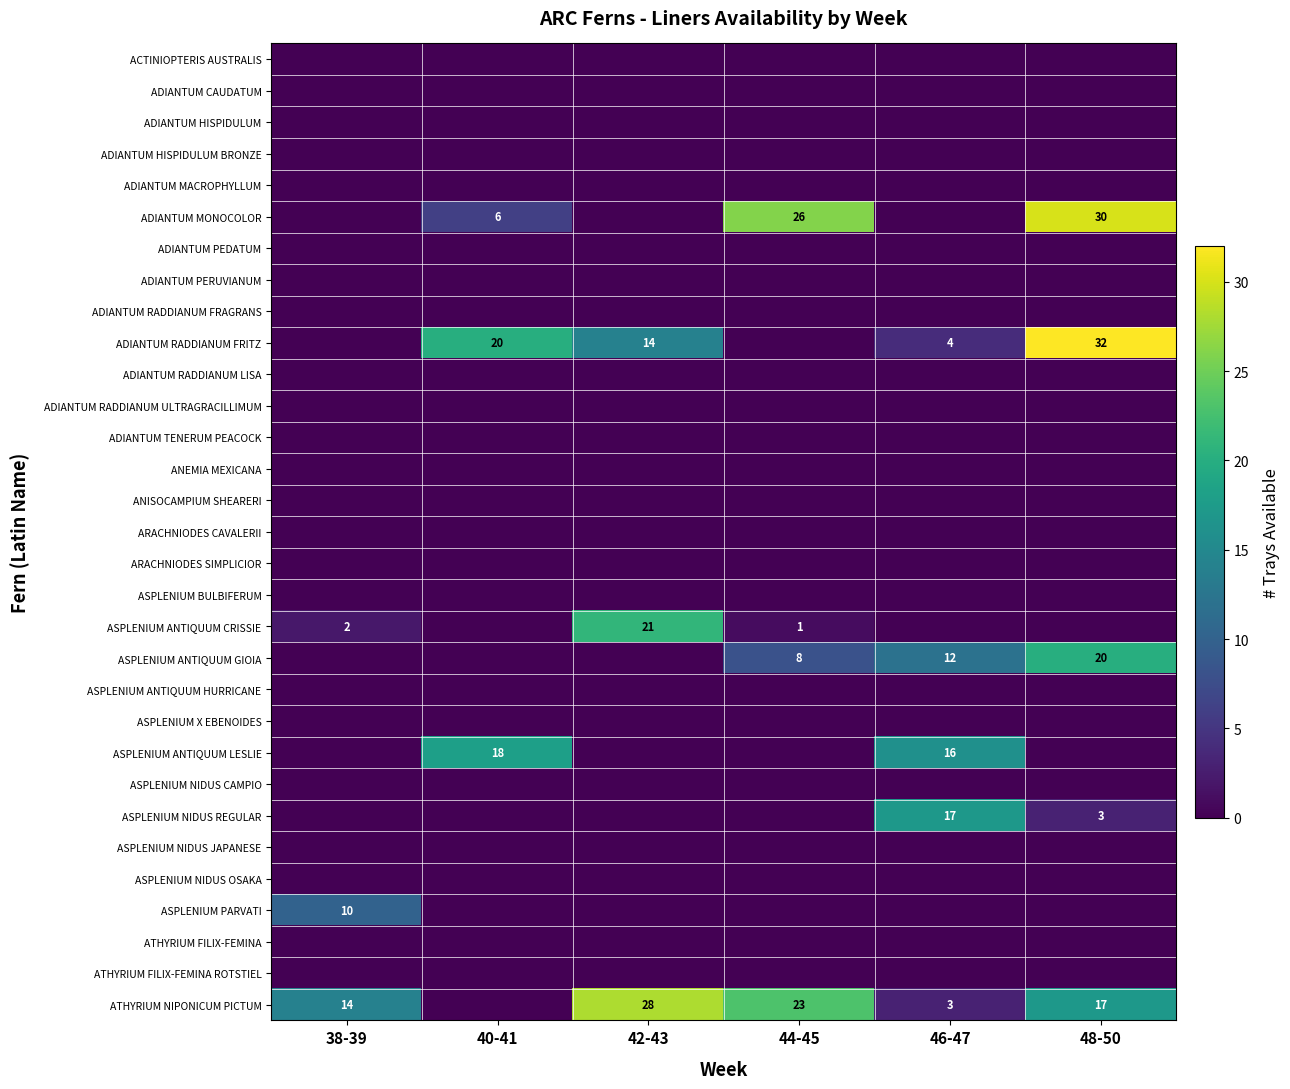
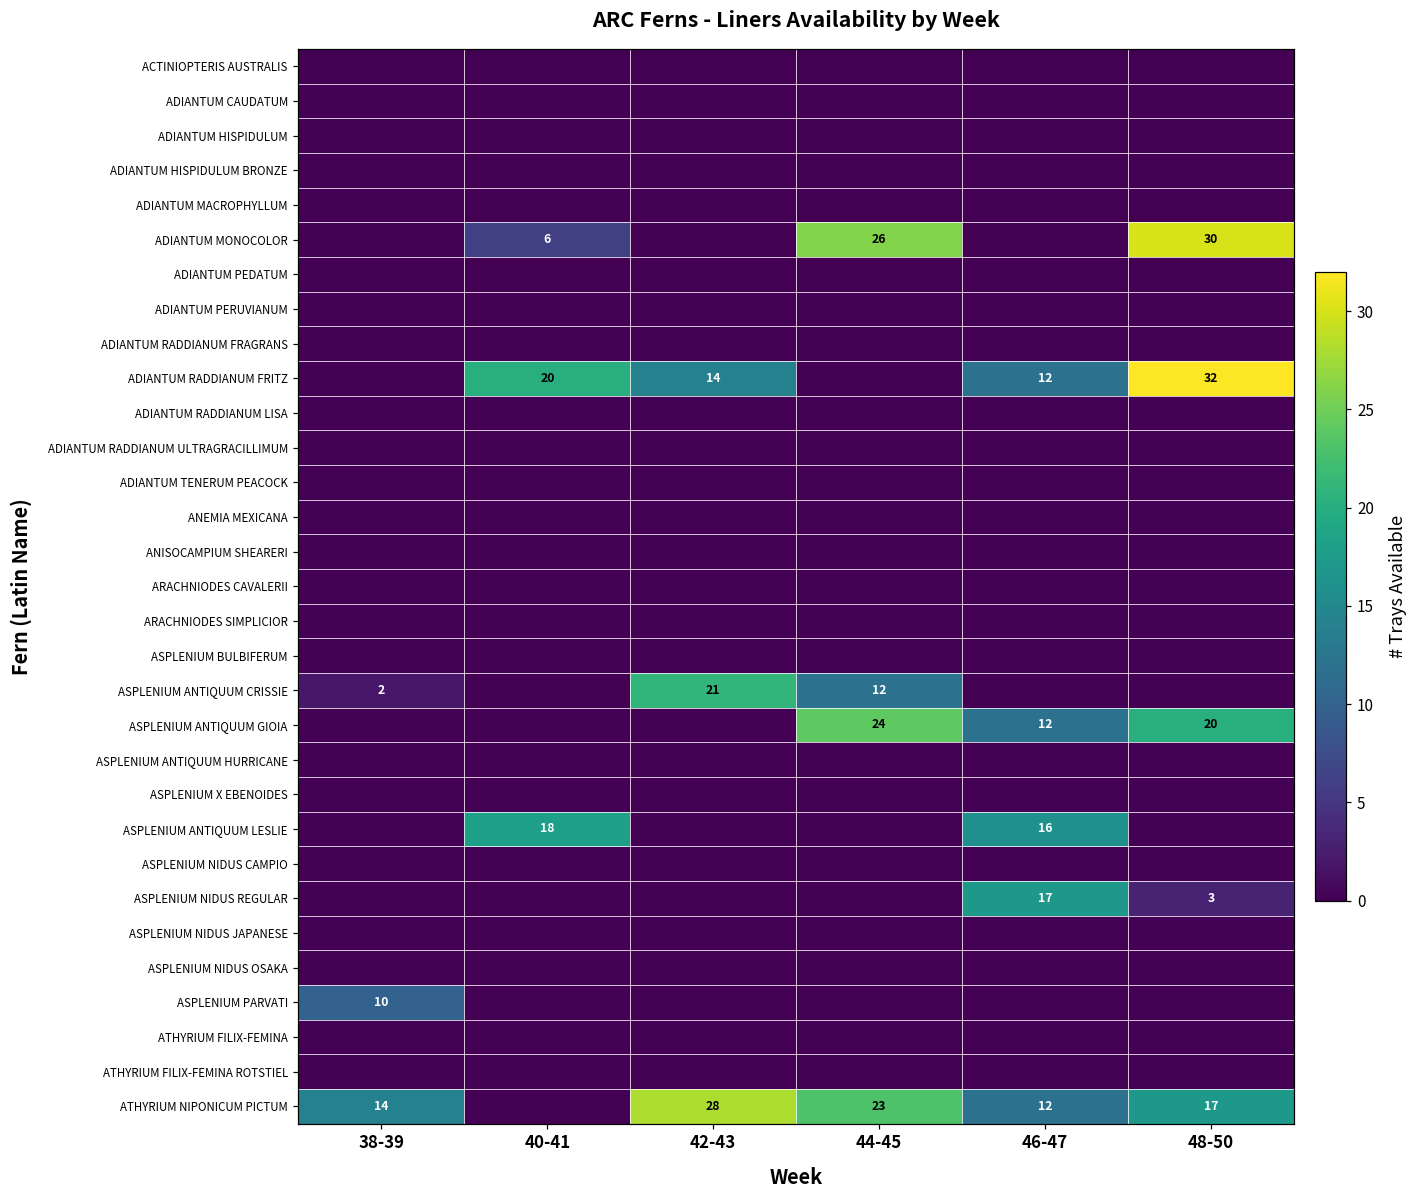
ADIANTUM RADDIANUM FRITZ, 46-47: 4 -> 12
ASPLENIUM ANTIQUUM CRISSIE, 44-45: 1 -> 12
ASPLENIUM ANTIQUUM GIOIA, 44-45: 8 -> 24
ATHYRIUM NIPONICUM PICTUM, 46-47: 3 -> 12
